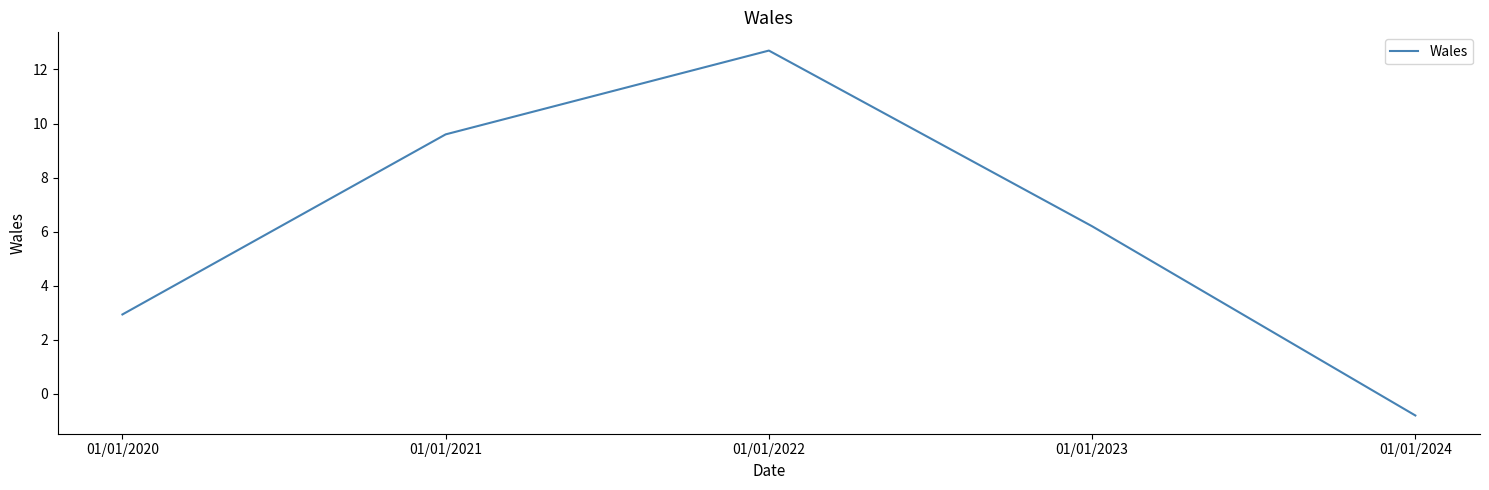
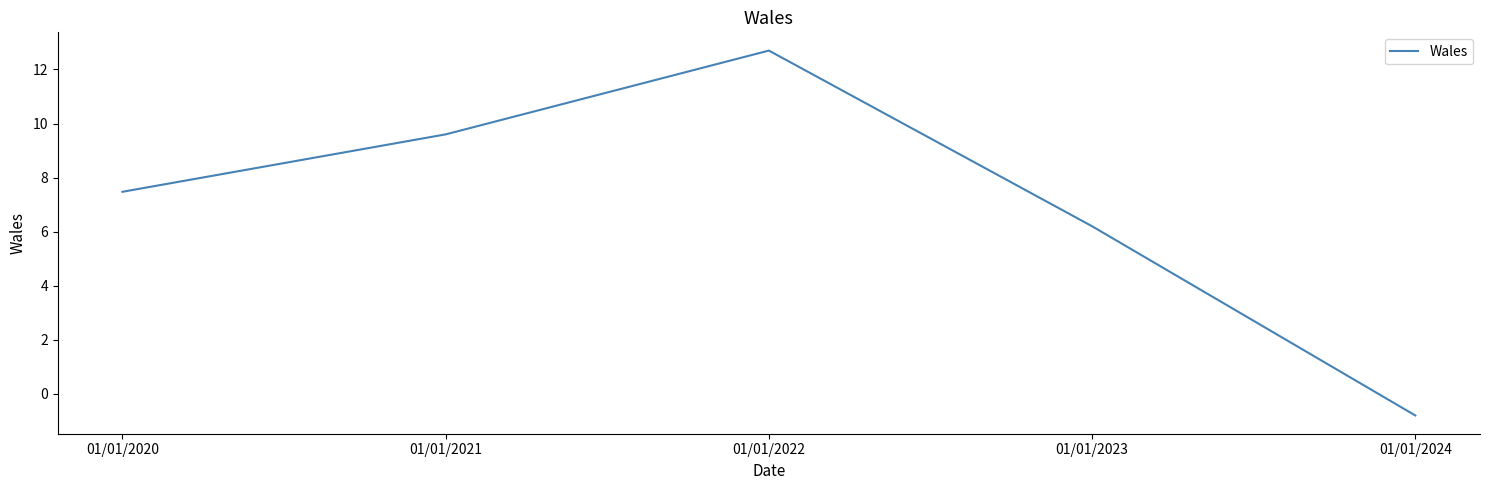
01/01/2020: 2.9 -> 7.5
